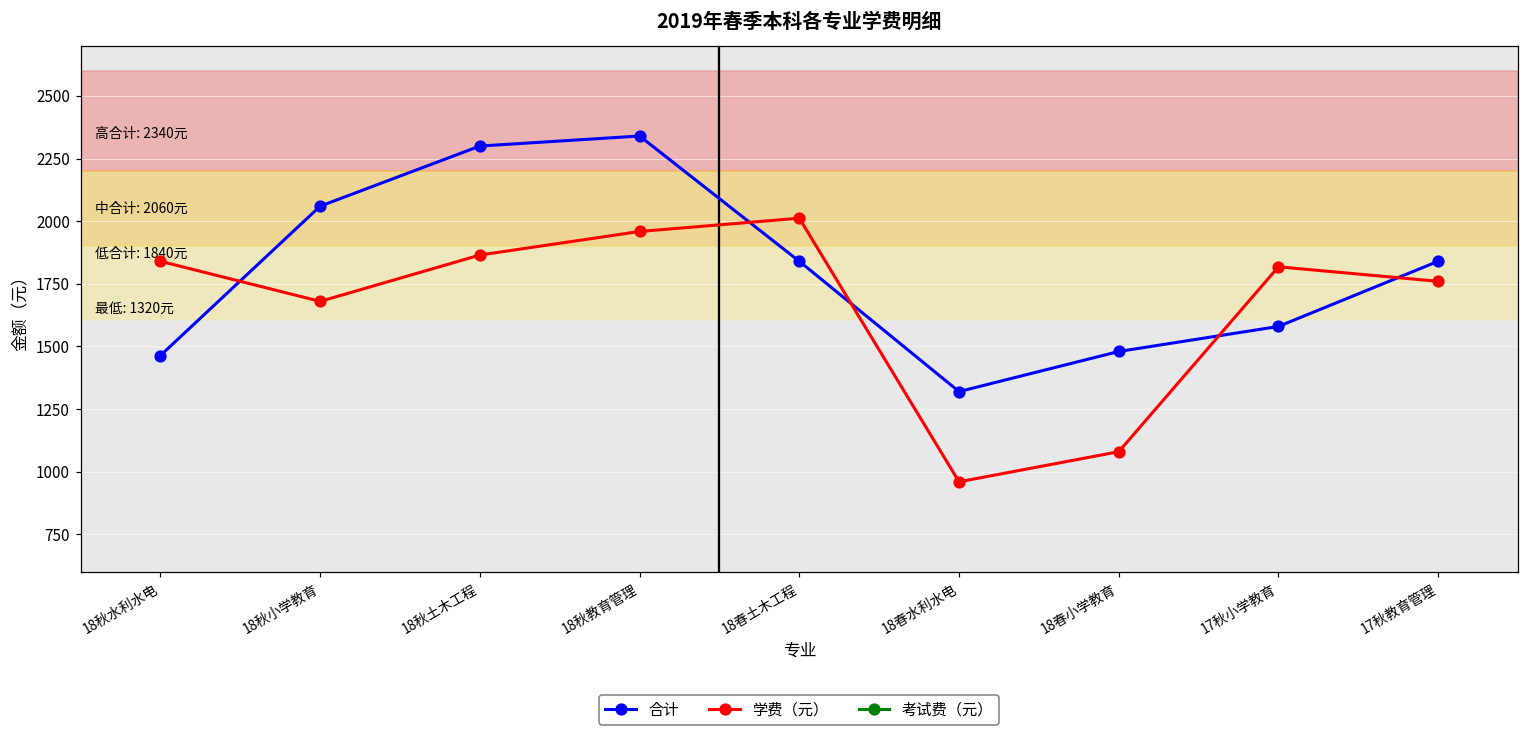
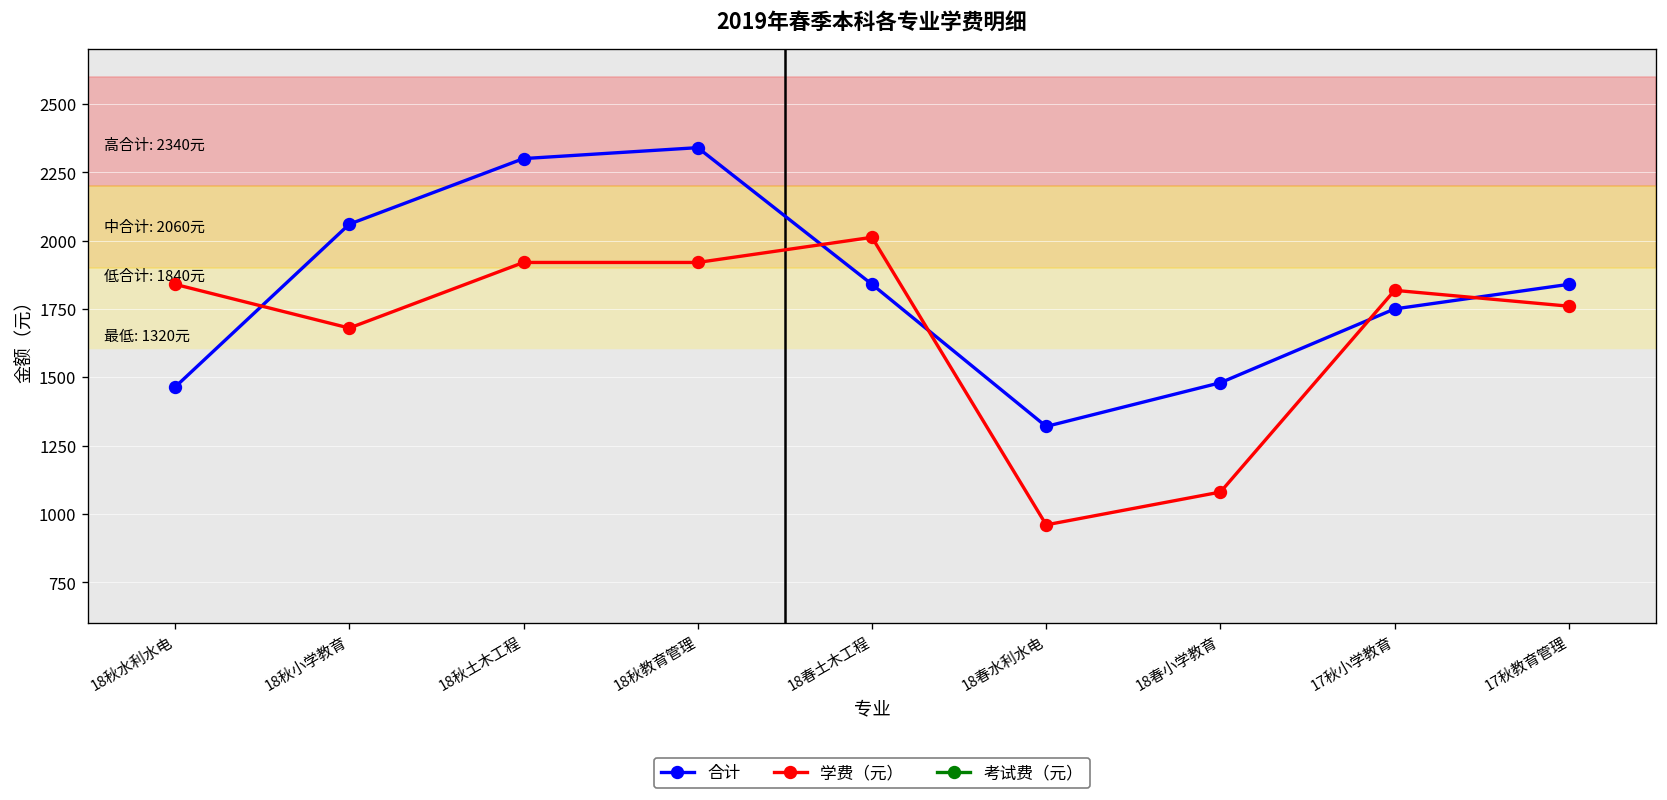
学费（元）, 18秋土木工程: 1870 -> 1920
学费（元）, 18秋教育管理: 1960 -> 1920
合计, 17秋小学教育: 1580 -> 1750
